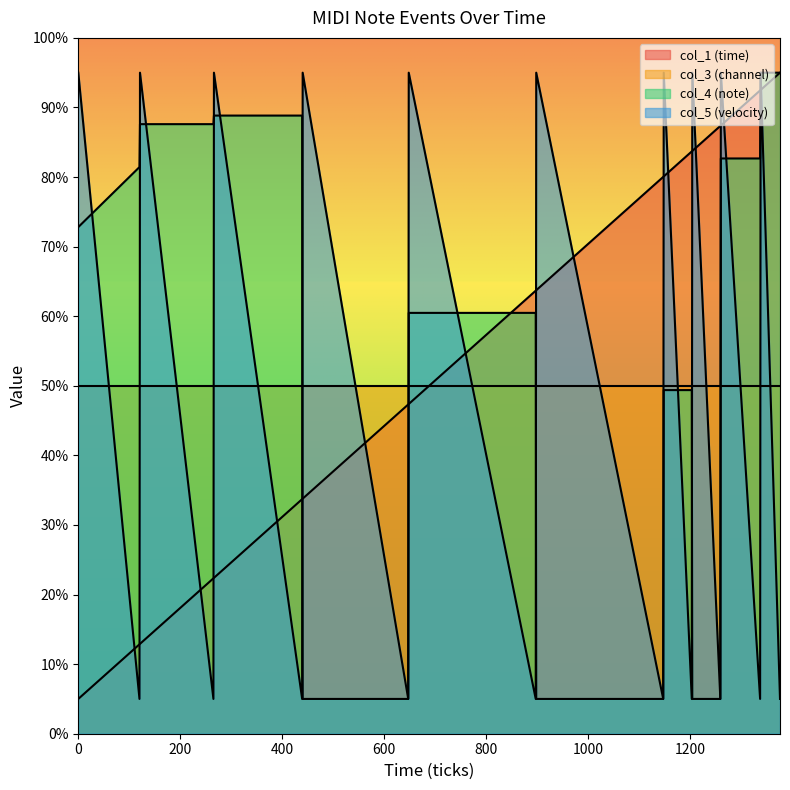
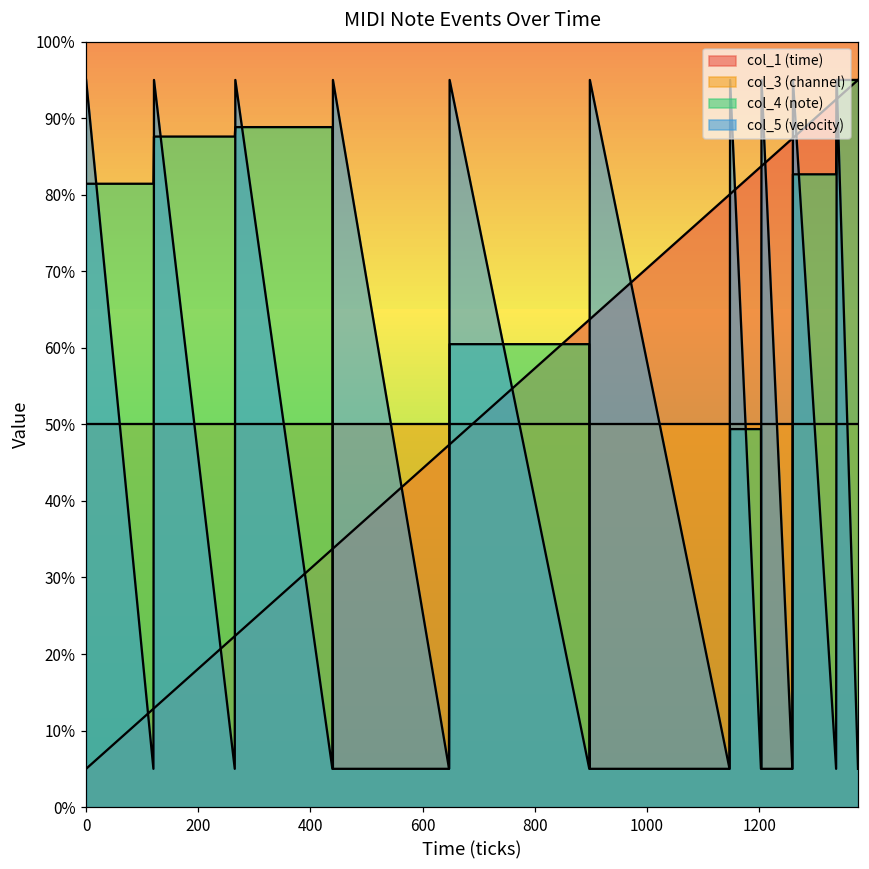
col_4 (note), 0: 73% -> 81%
